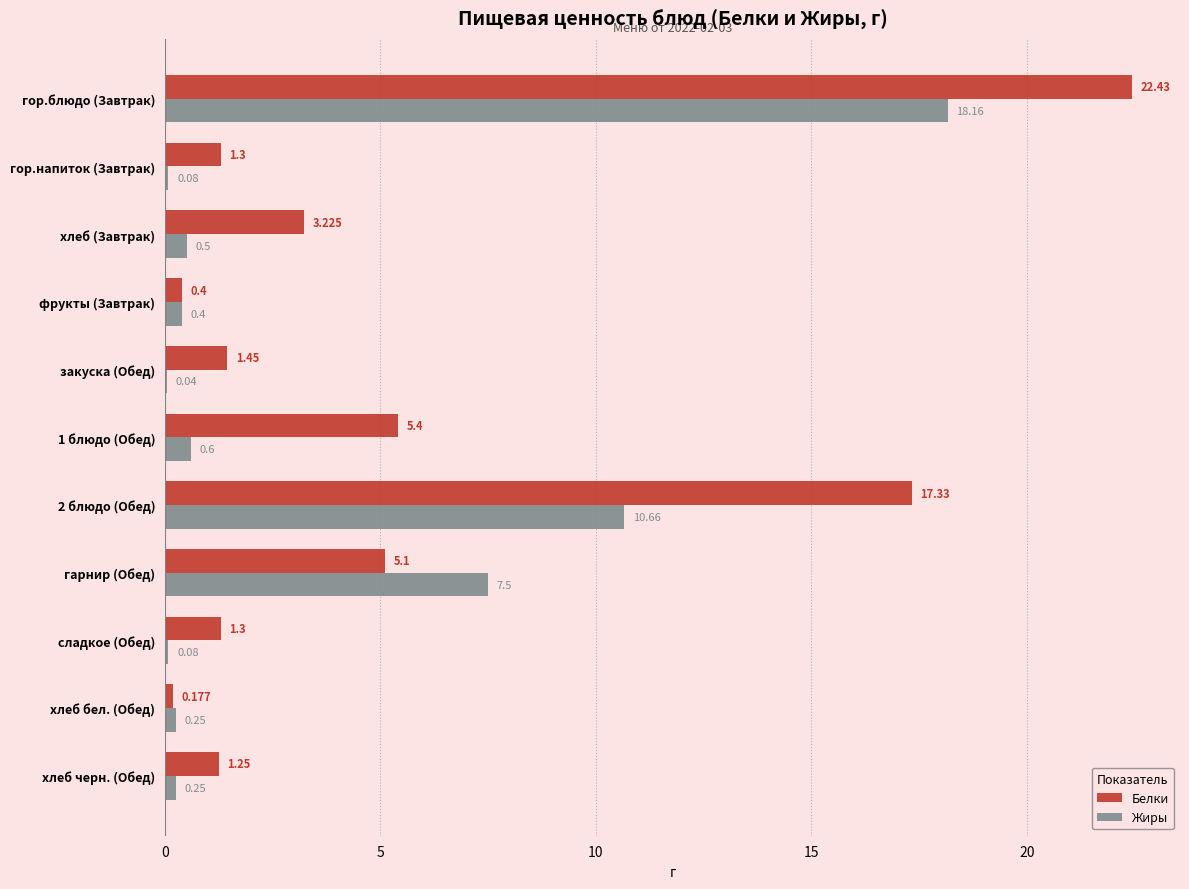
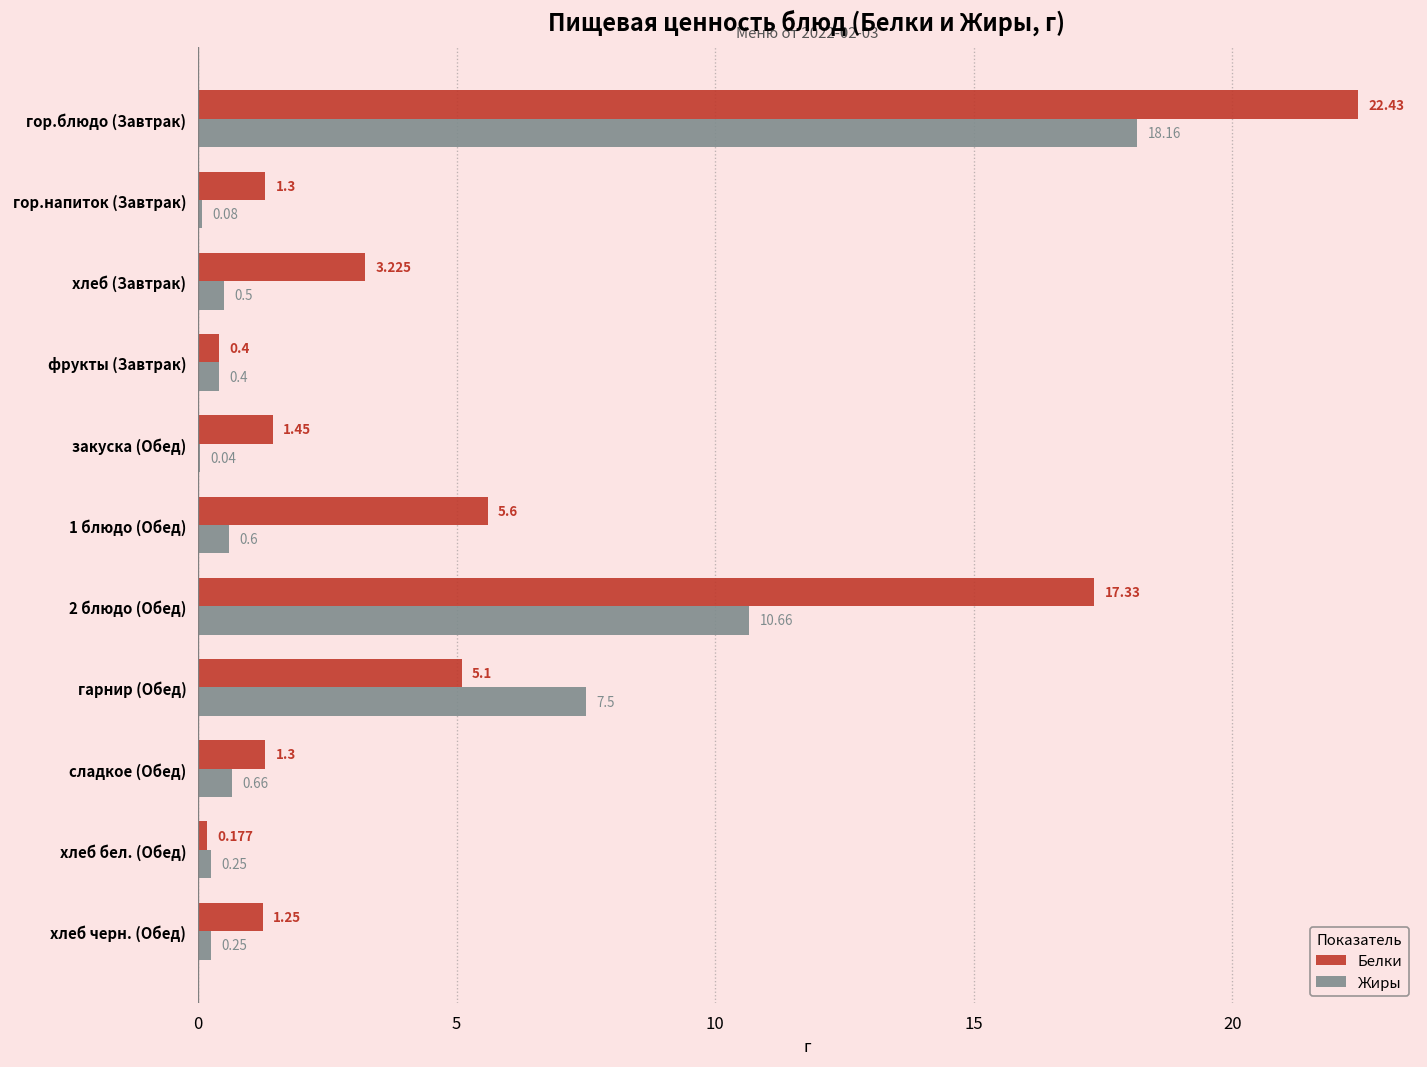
Белки, 1 блюдо (Обед): 5.4 -> 5.6
Жиры, сладкое (Обед): 0.08 -> 0.66
